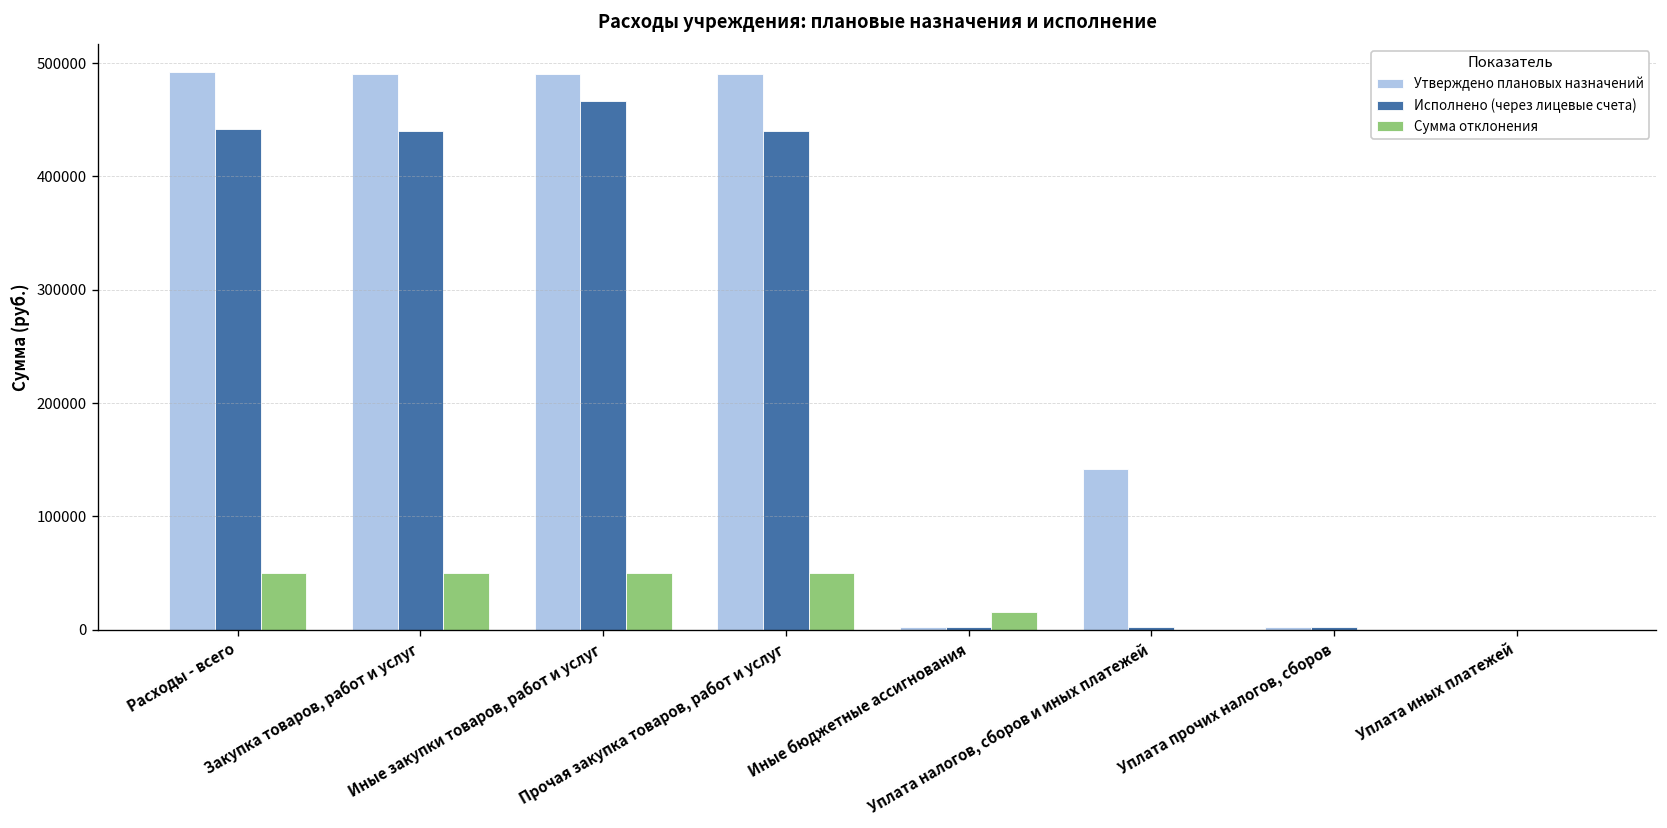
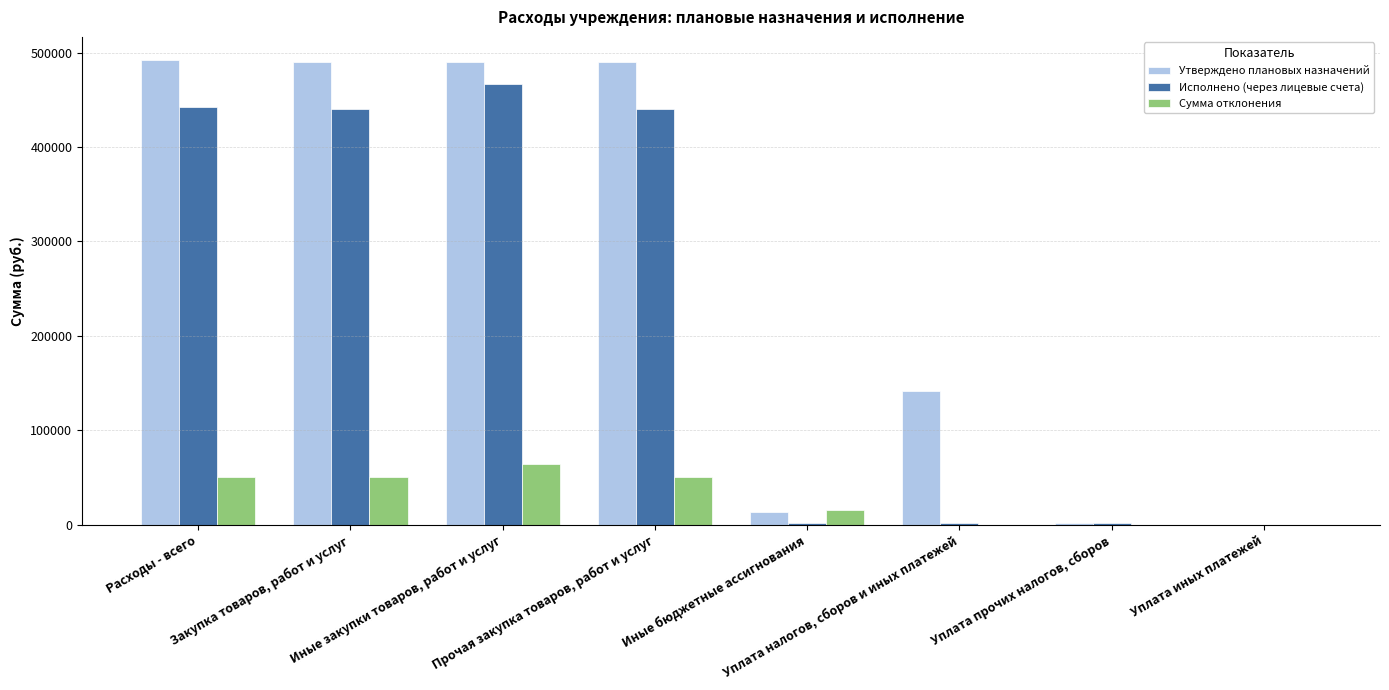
Сумма отклонения, Иные закупки товаров, работ и услуг: 50000 -> 60000
Утверждено плановых назначений, Иные бюджетные ассигнования: 0 -> 10000
